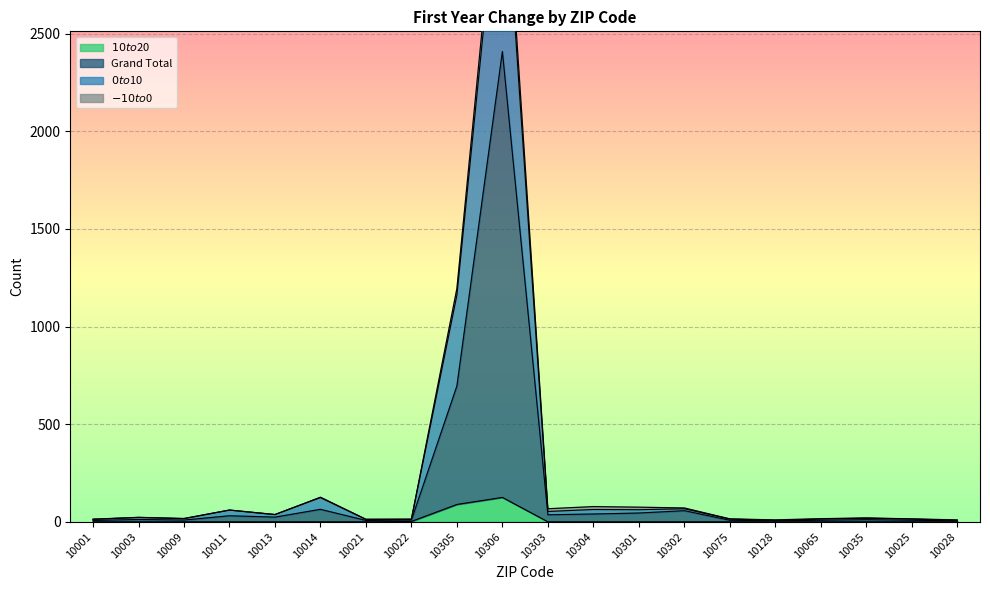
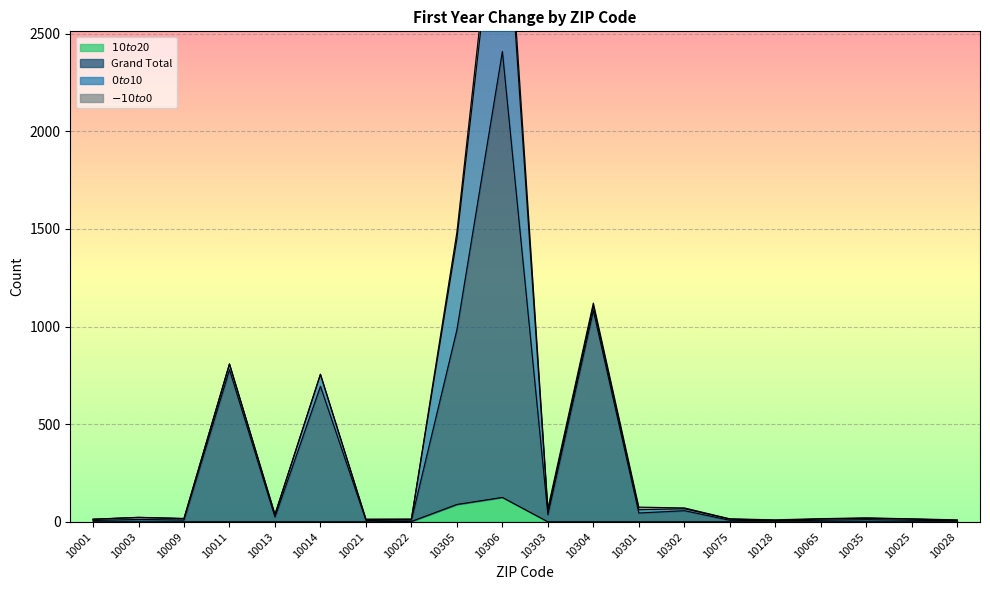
Grand Total, 10011: 30 -> 780
Grand Total, 10014: 60 -> 690
Grand Total, 10305: 610 -> 890
Grand Total, 10304: 40 -> 1080
